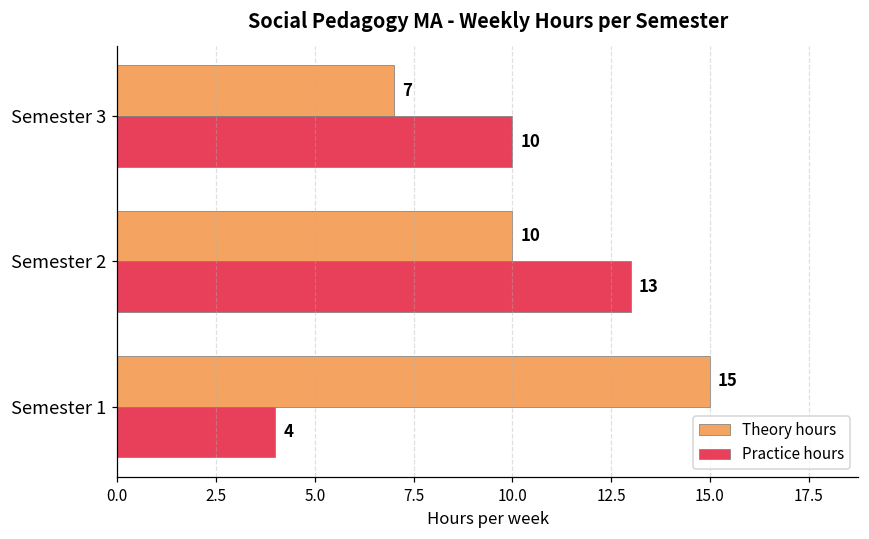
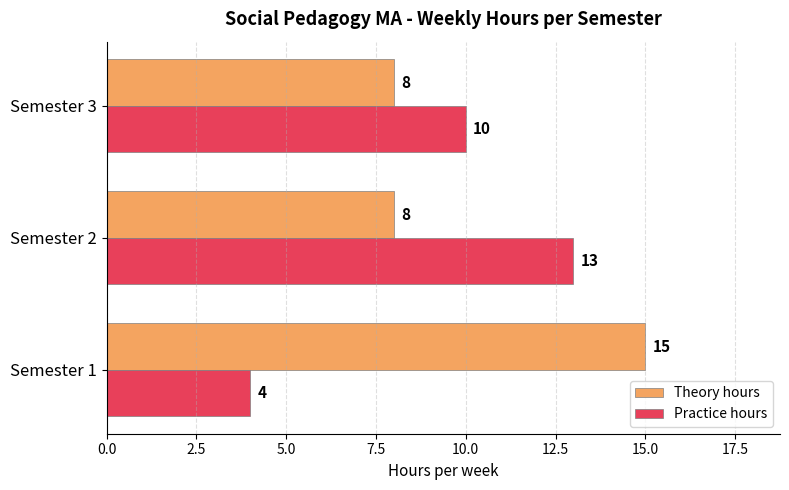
Theory hours, Semester 3: 7 -> 8
Theory hours, Semester 2: 10 -> 8
